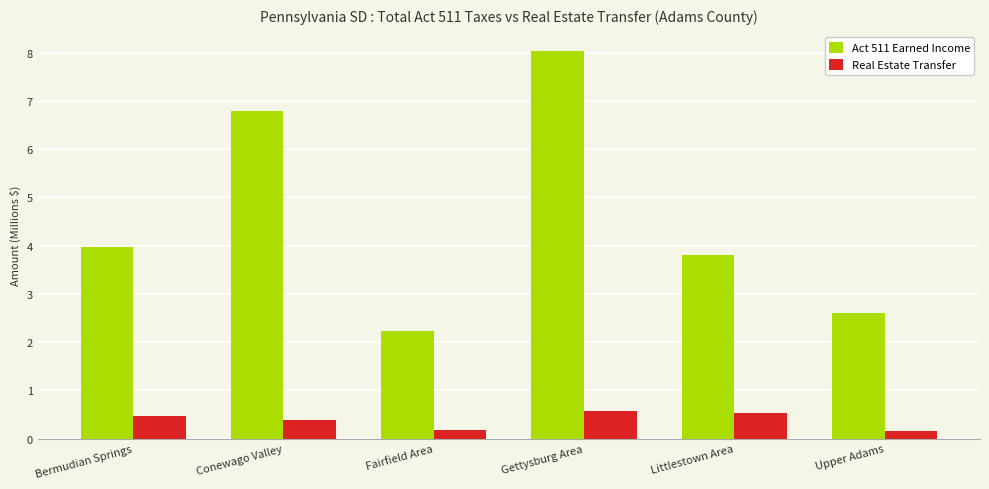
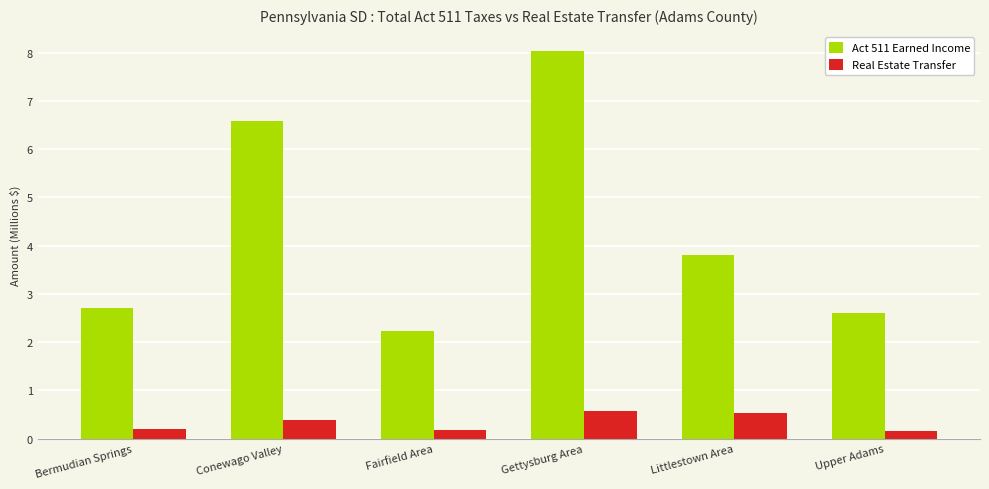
Act 511 Earned Income, Bermudian Springs: 4.0 -> 2.7
Real Estate Transfer, Bermudian Springs: 0.5 -> 0.2
Act 511 Earned Income, Conewago Valley: 6.8 -> 6.6
